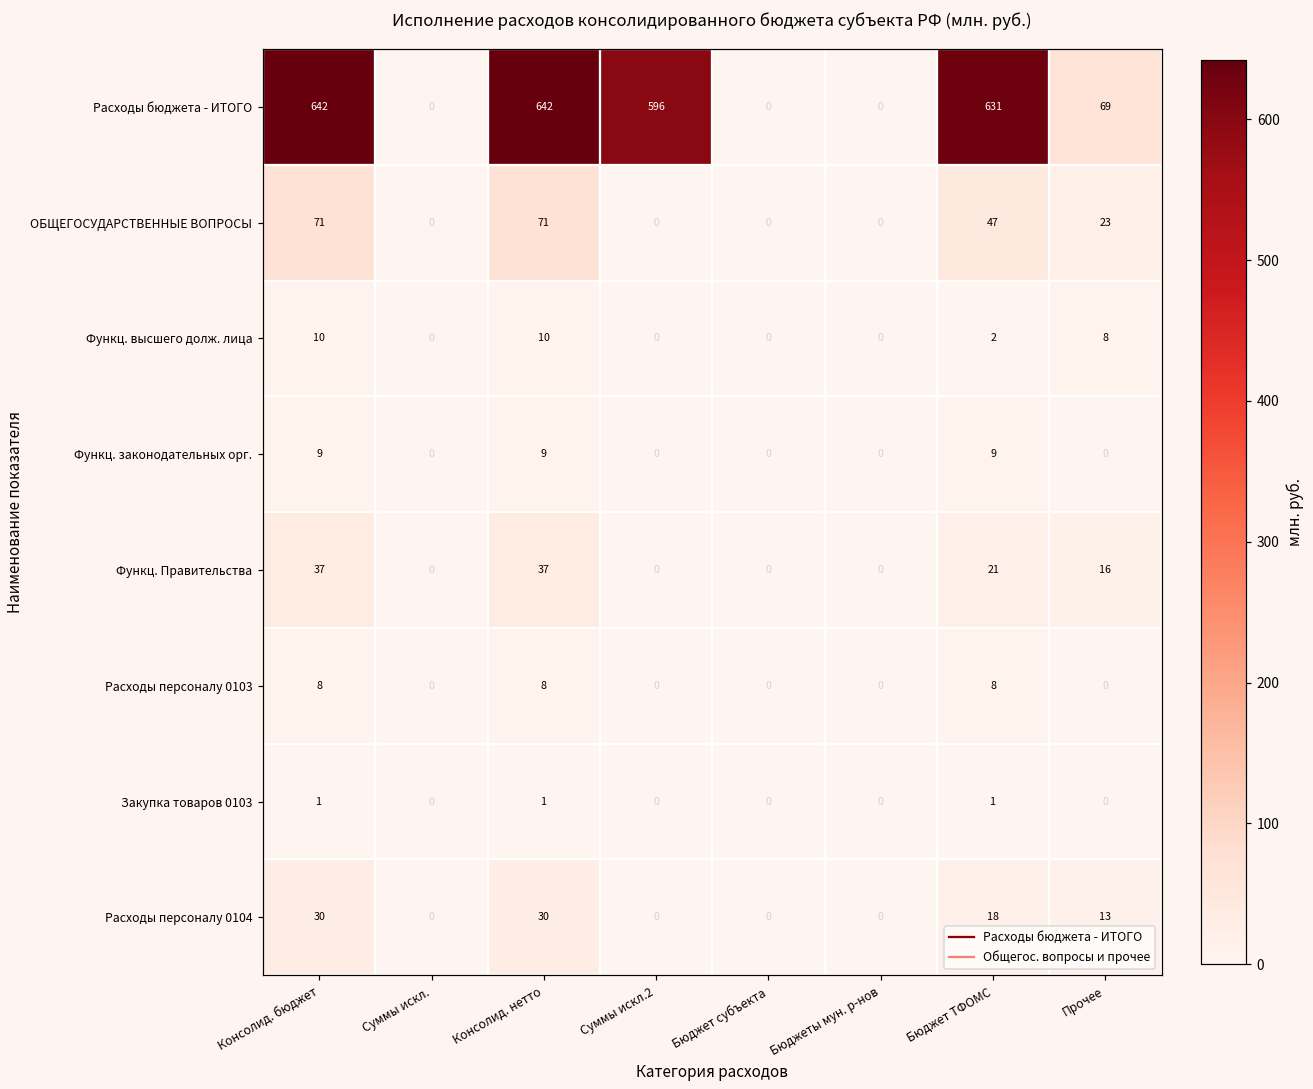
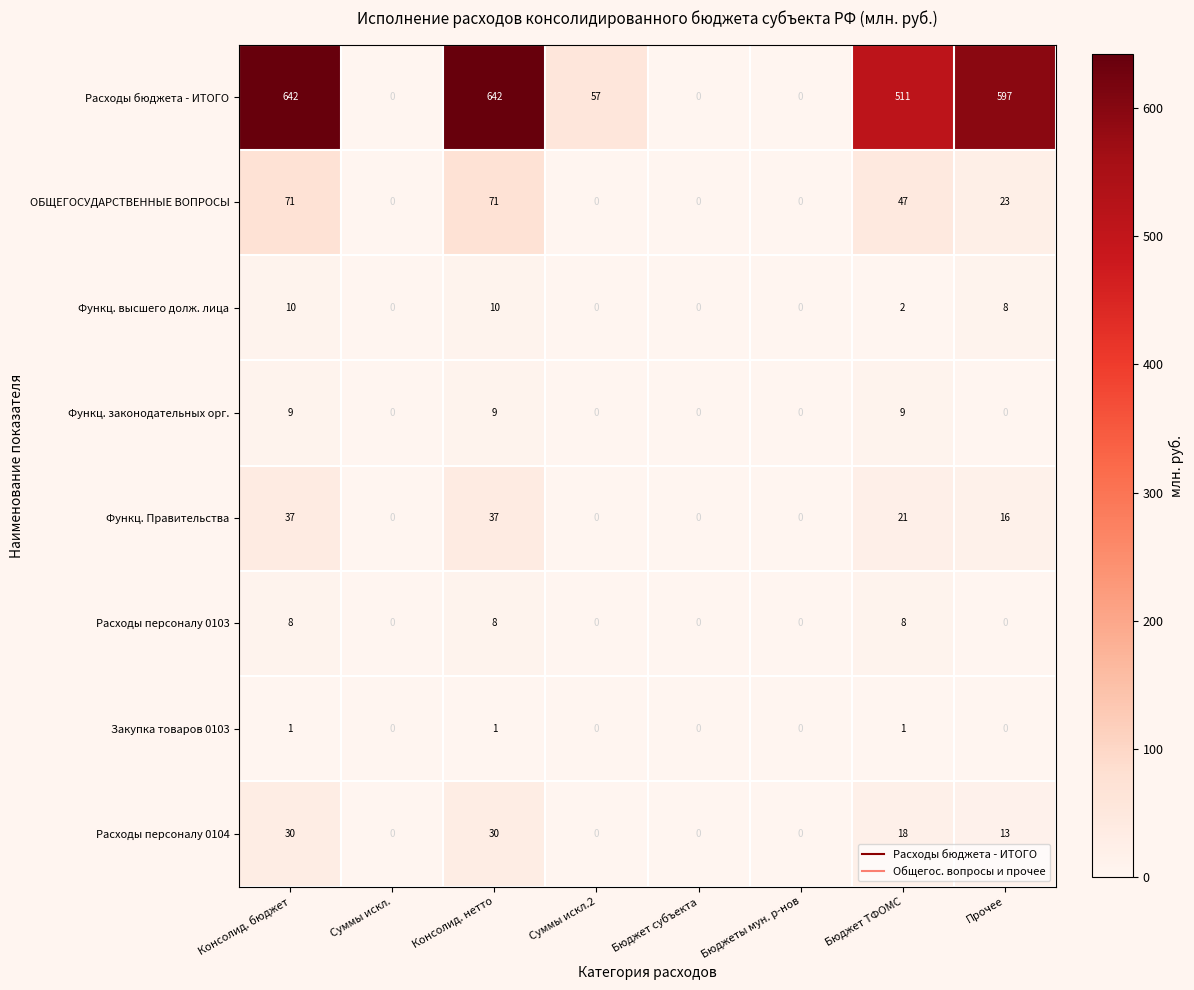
Расходы бюджета - ИТОГО, Суммы искл.2: 596 -> 57
Расходы бюджета - ИТОГО, Бюджет ТФОМС: 631 -> 511
Расходы бюджета - ИТОГО, Прочее: 69 -> 597
